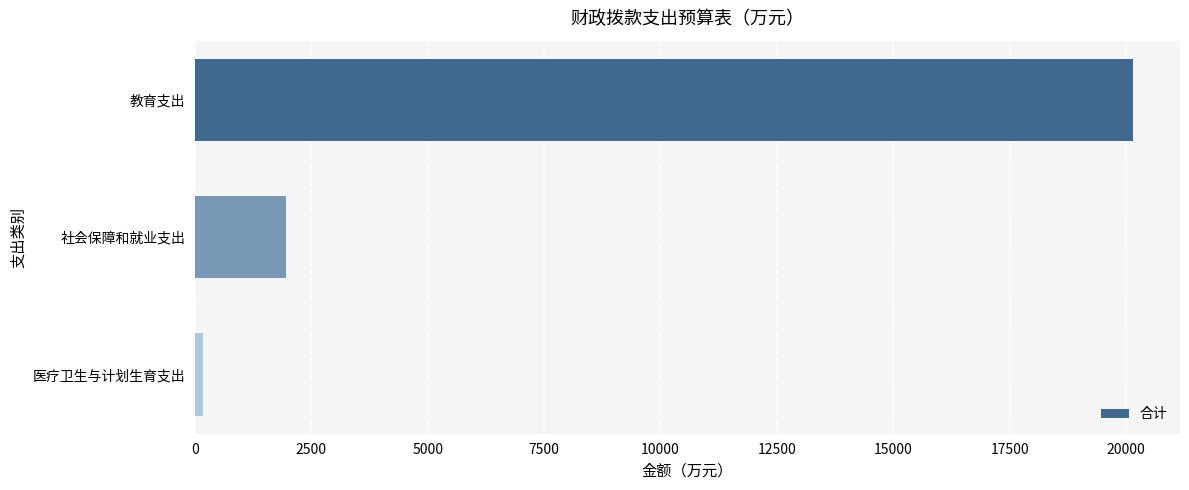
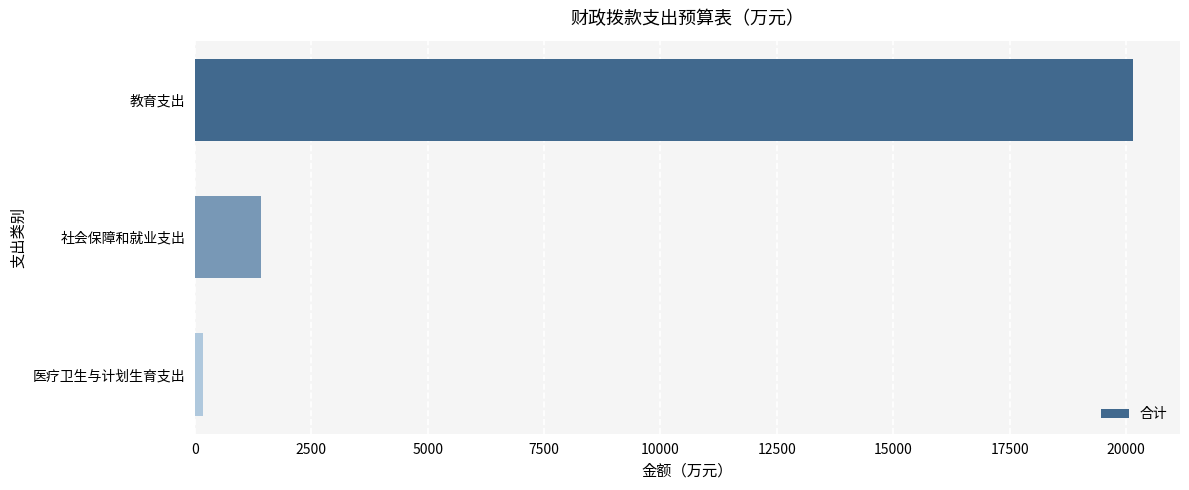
社会保障和就业支出: 2000 -> 1400
